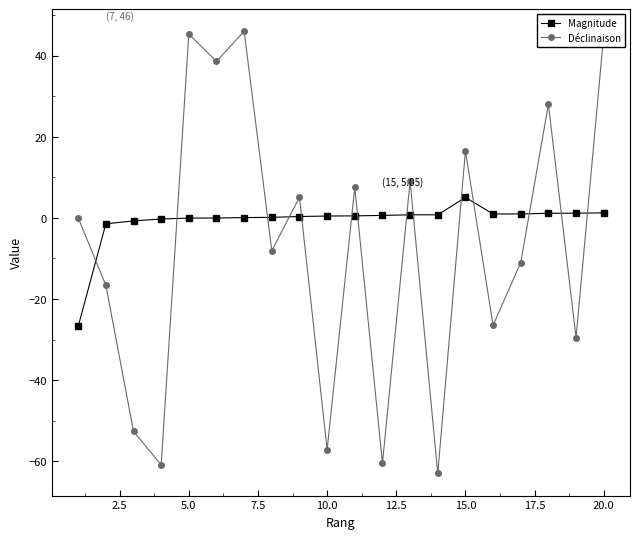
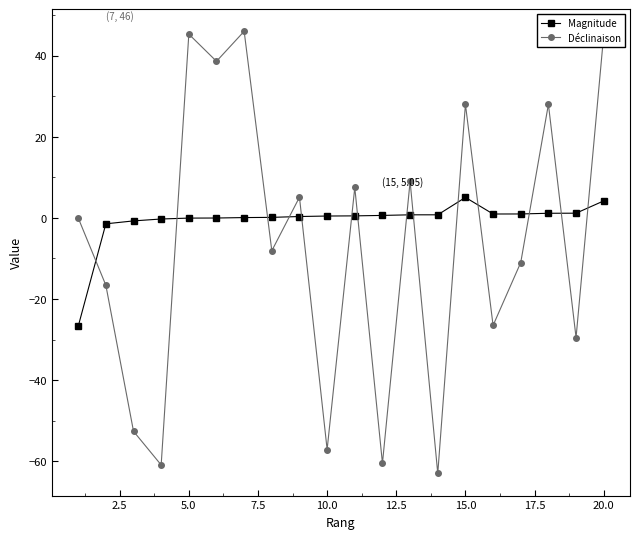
Déclinaison, 15.0: 17 -> 28
Magnitude, 20.0: 1 -> 4
